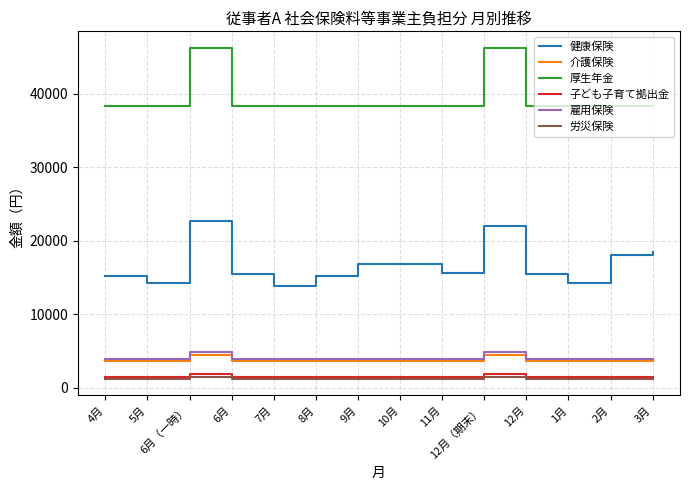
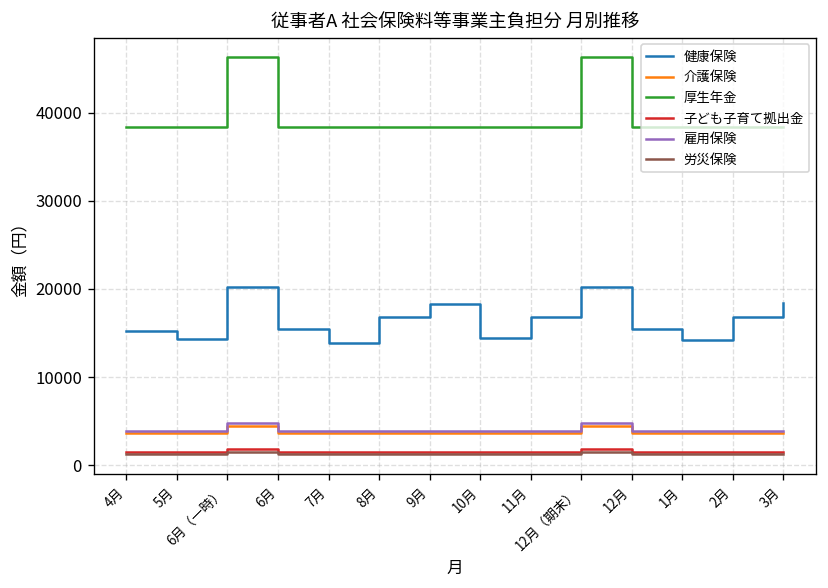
健康保険, 6月（一時）: 23000 -> 20000
健康保険, 8月: 15000 -> 17000
健康保険, 9月: 17000 -> 18000
健康保険, 10月: 17000 -> 14000
健康保険, 11月: 16000 -> 17000
健康保険, 12月（期末）: 22000 -> 20000
健康保険, 2月: 18000 -> 17000
